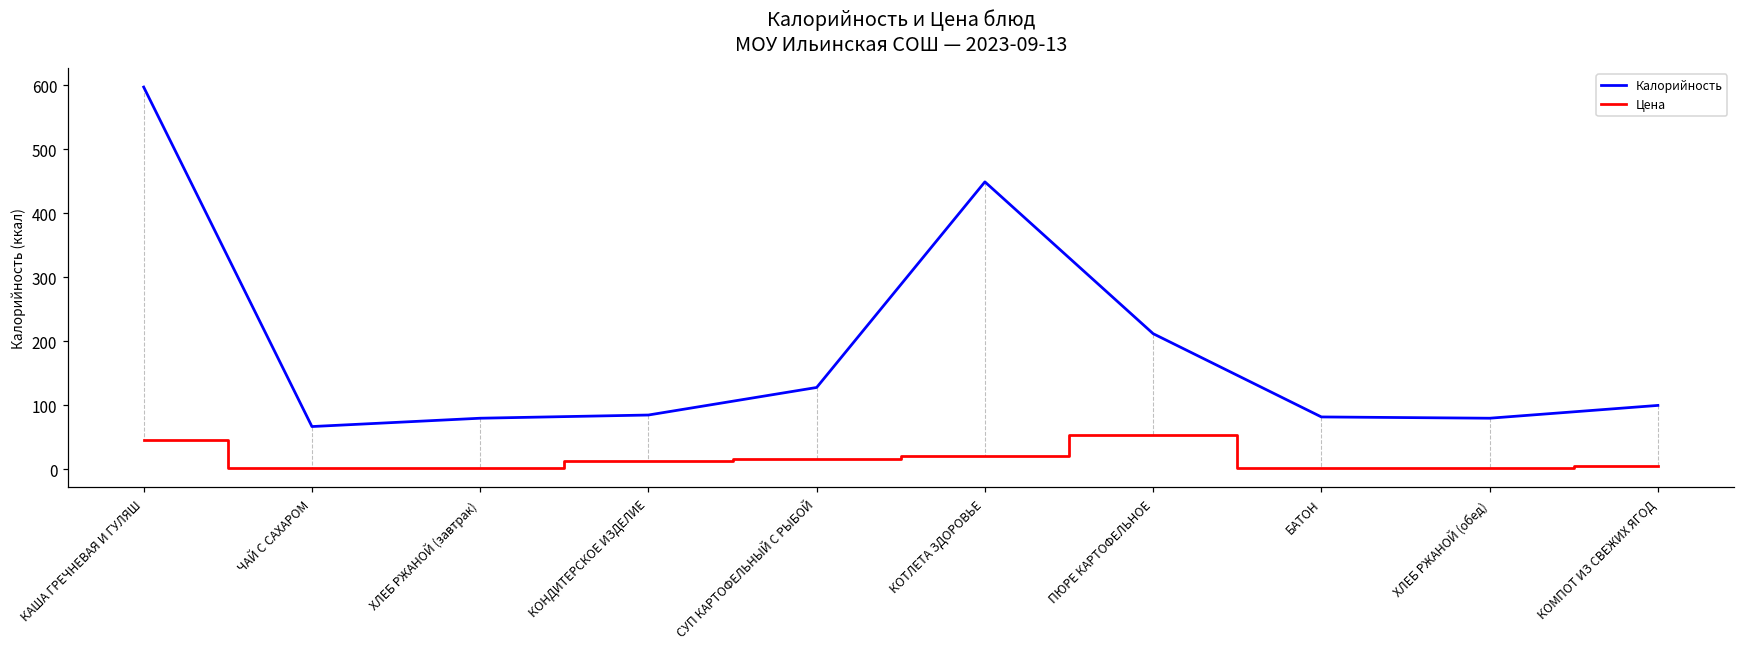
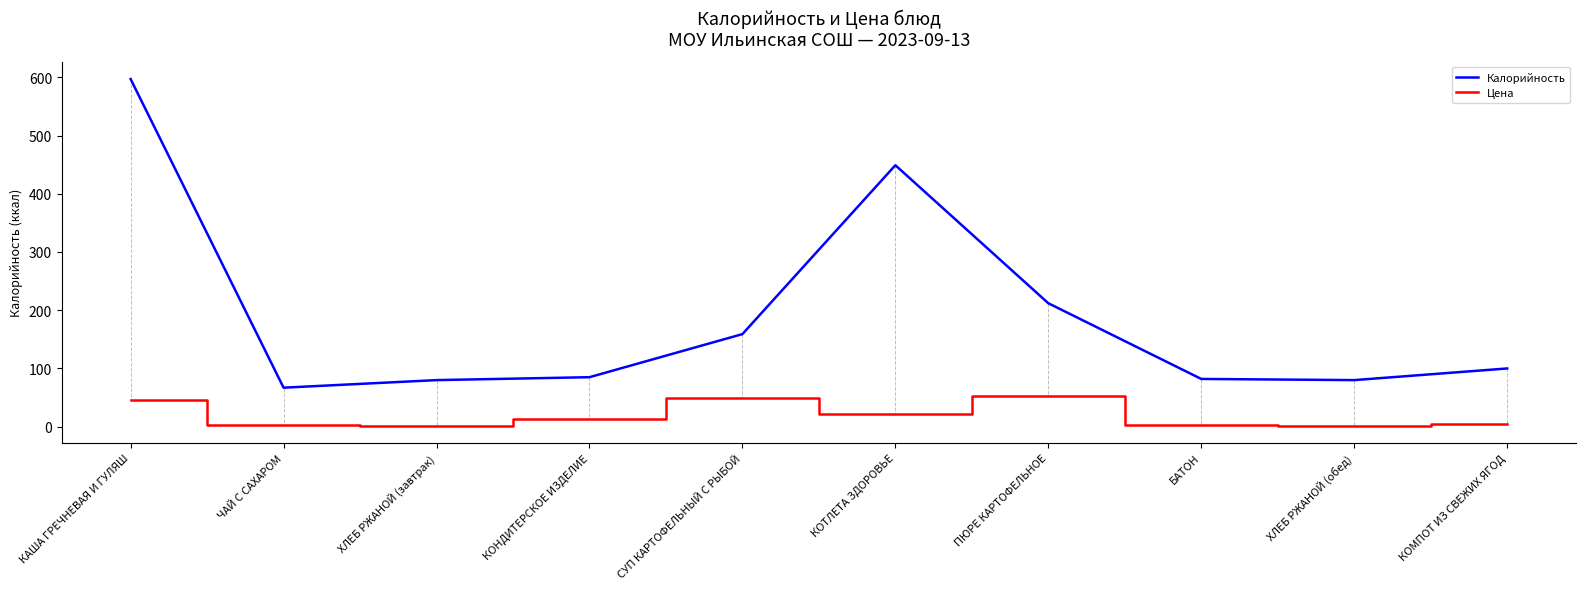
Калорийность, СУП КАРТОФЕЛЬНЫЙ С РЫБОЙ: 130 -> 160
Цена, СУП КАРТОФЕЛЬНЫЙ С РЫБОЙ: 20 -> 50
